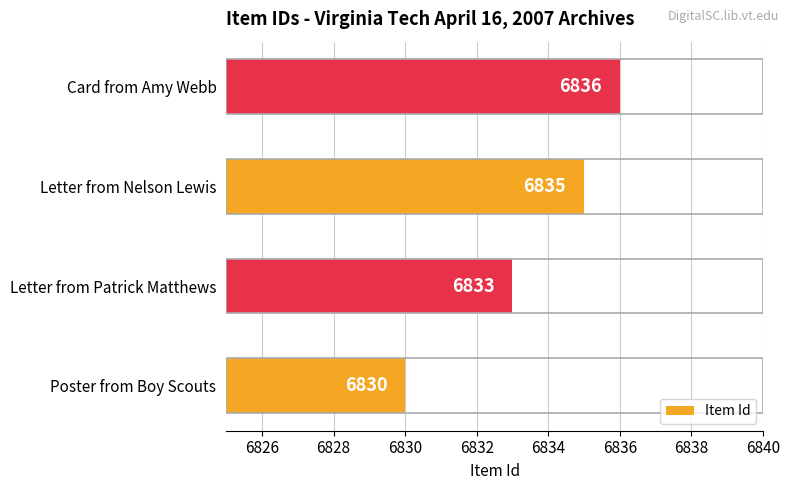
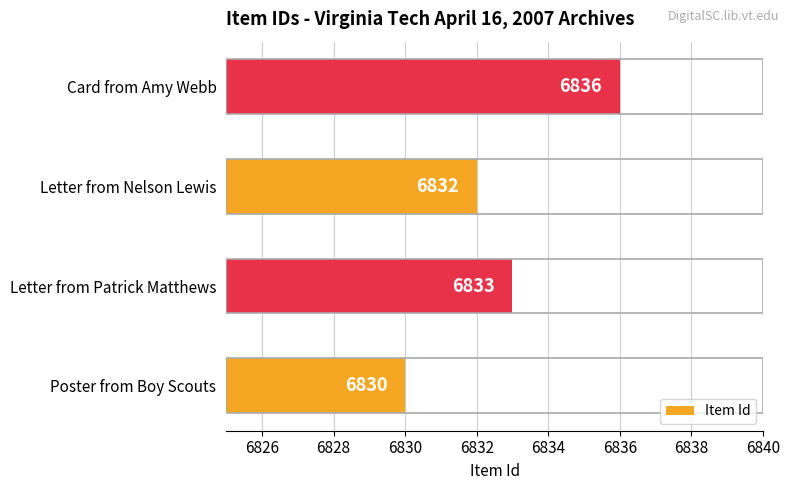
Letter from Nelson Lewis: 6835 -> 6832
